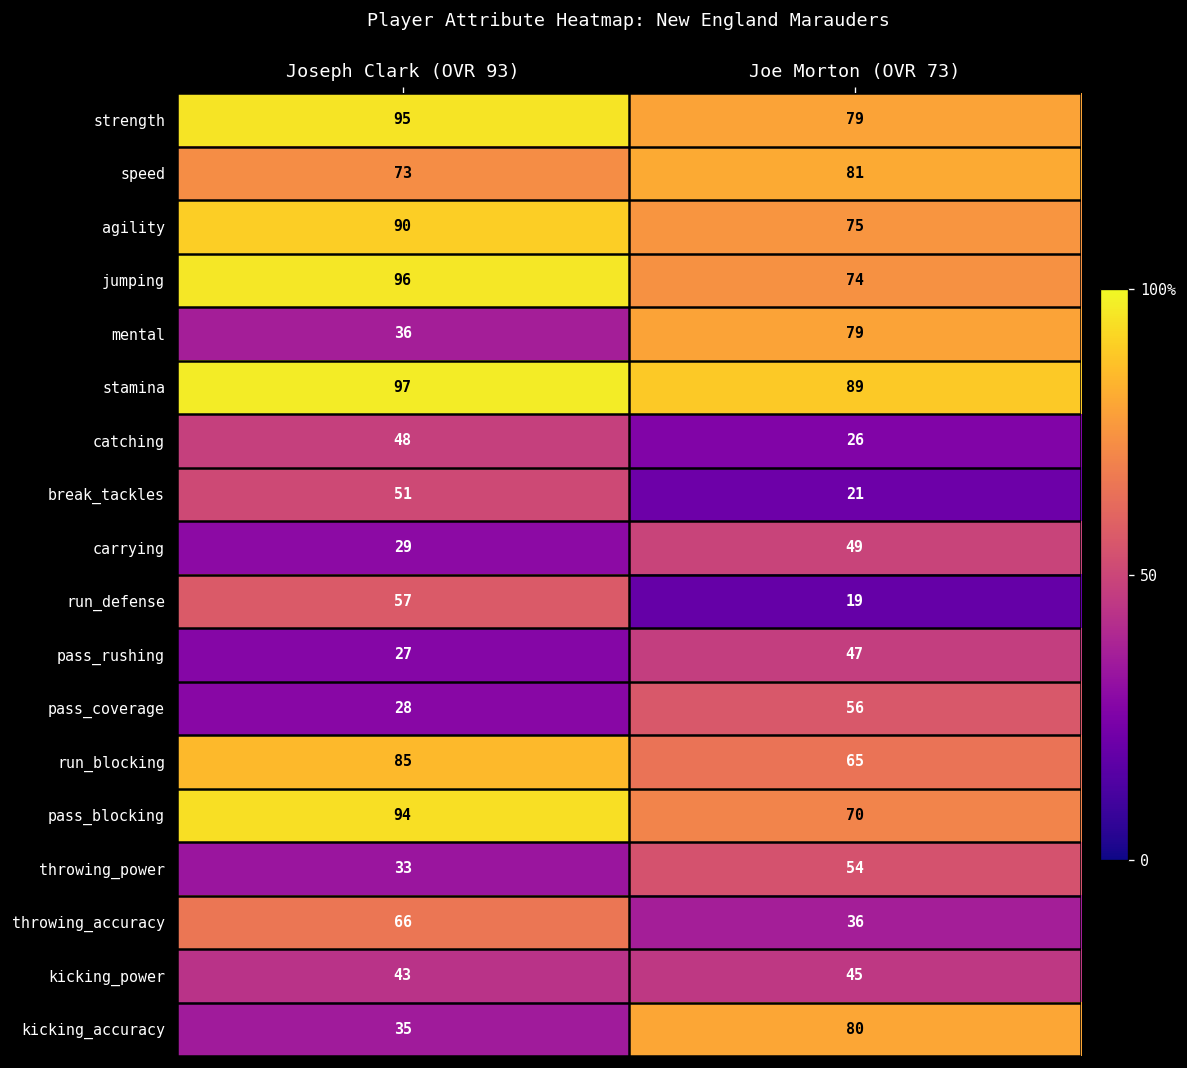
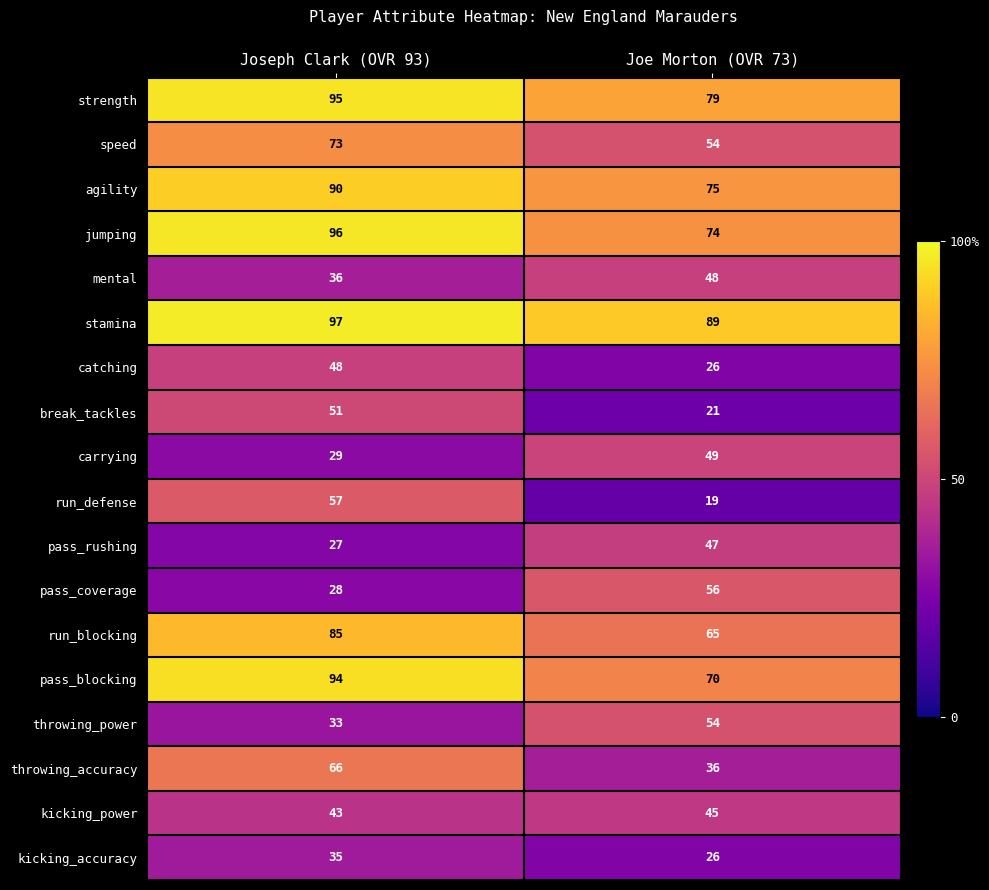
speed, Joe Morton (OVR 73): 81 -> 54
mental, Joe Morton (OVR 73): 79 -> 48
kicking_accuracy, Joe Morton (OVR 73): 80 -> 26
